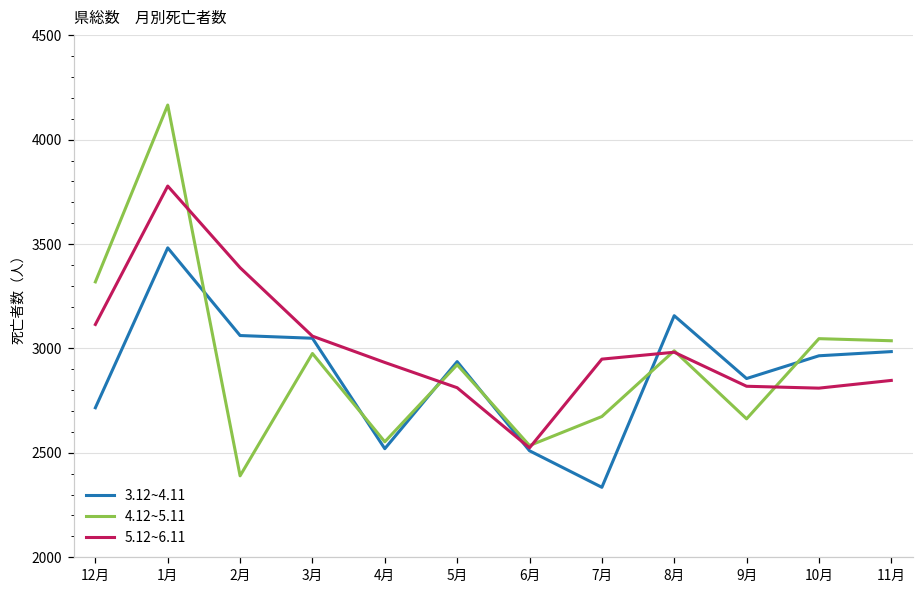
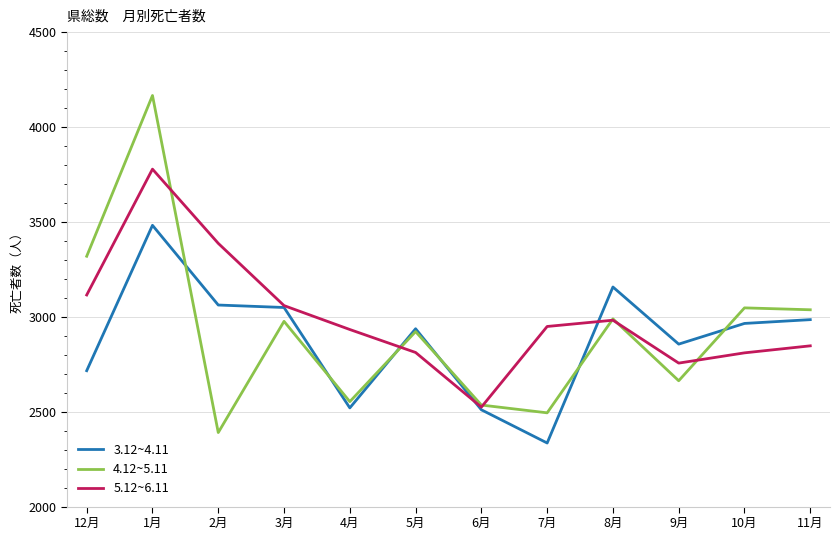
4.12~5.11, 7月: 2670 -> 2490
5.12~6.11, 9月: 2820 -> 2760
